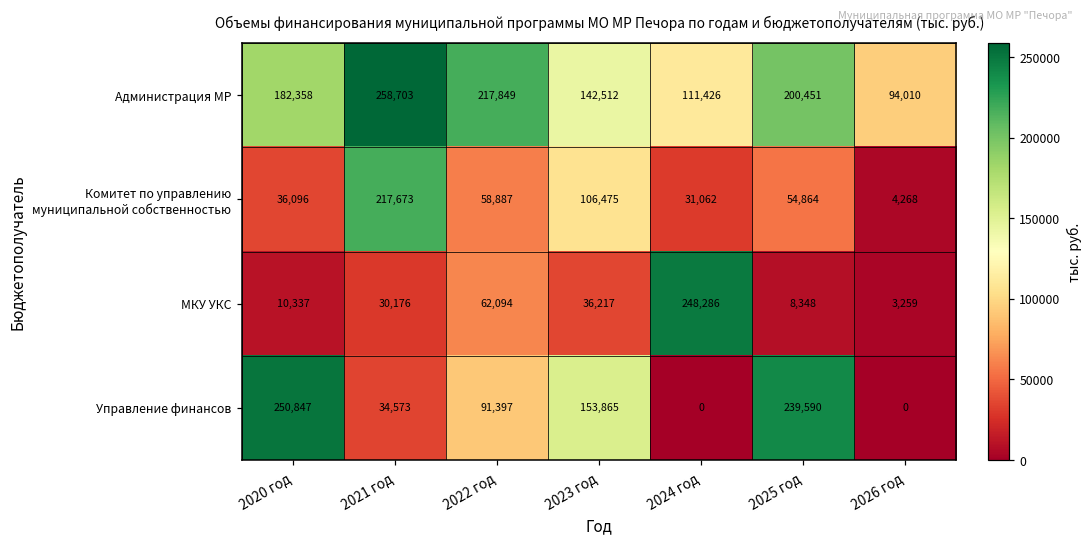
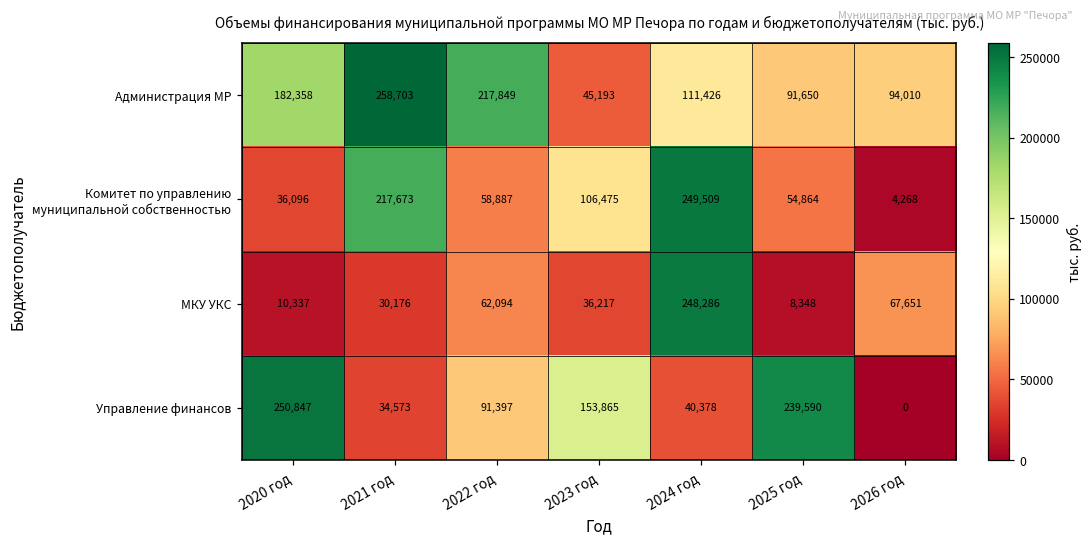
Администрация МР, 2023 год: 142,512 -> 45,193
Администрация МР, 2025 год: 200,451 -> 91,650
Комитет по управлению муниципальной собственностью, 2024 год: 31,062 -> 249,509
МКУ УКС, 2026 год: 3,259 -> 67,651
Управление финансов, 2024 год: 0 -> 40,378
